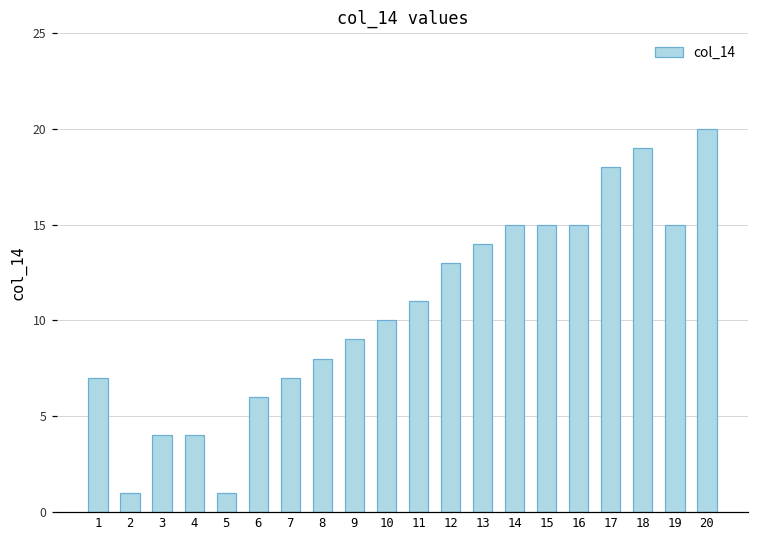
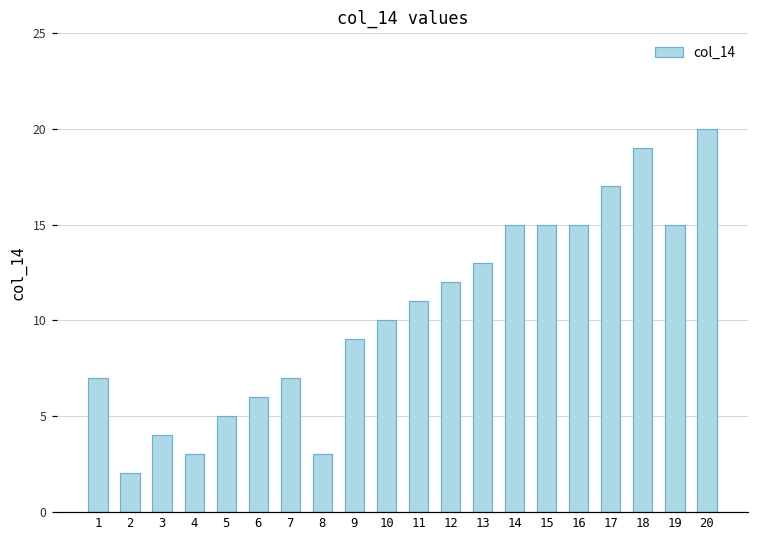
2: 1 -> 2
4: 4 -> 3
5: 1 -> 5
8: 8 -> 3
12: 13 -> 12
13: 14 -> 13
17: 18 -> 17
